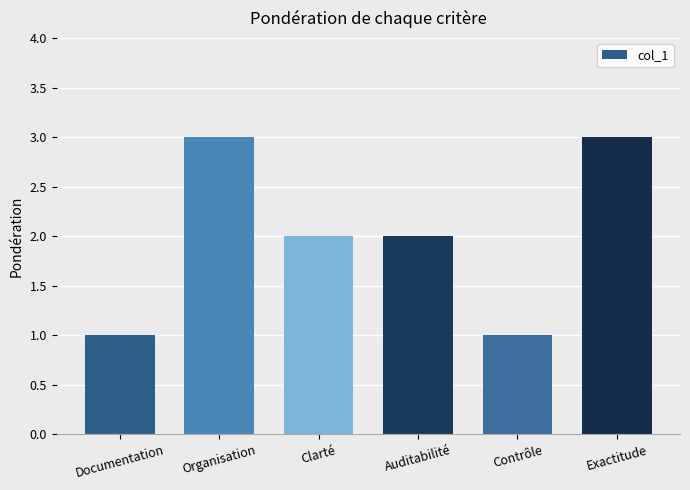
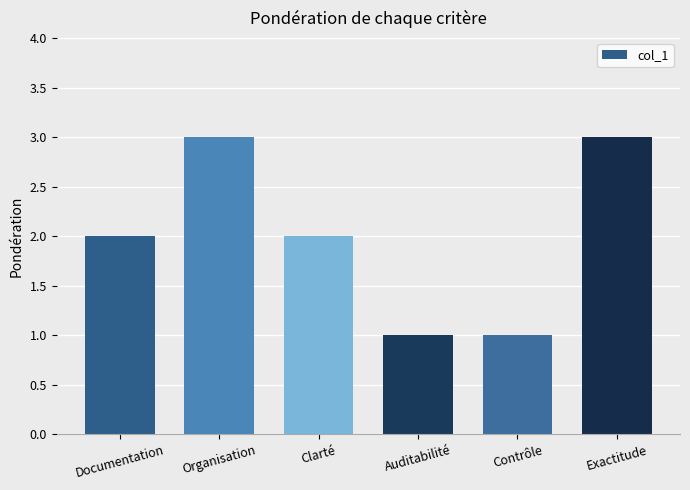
Documentation: 1 -> 2
Auditabilité: 2 -> 1
